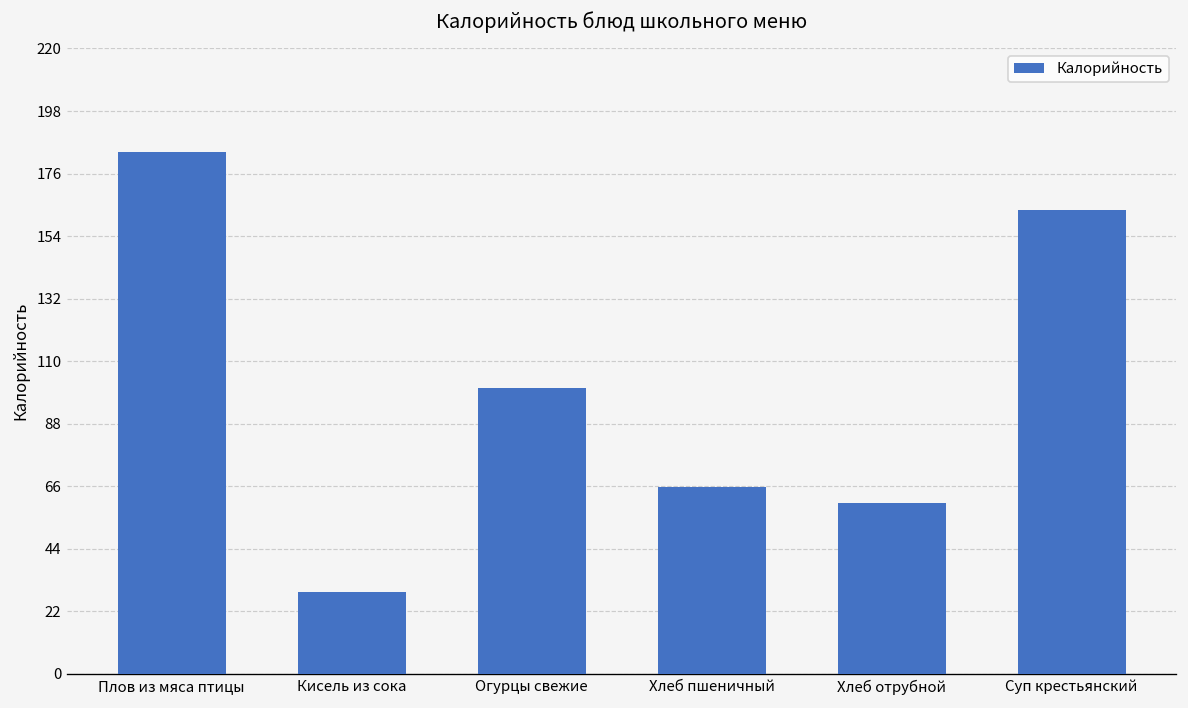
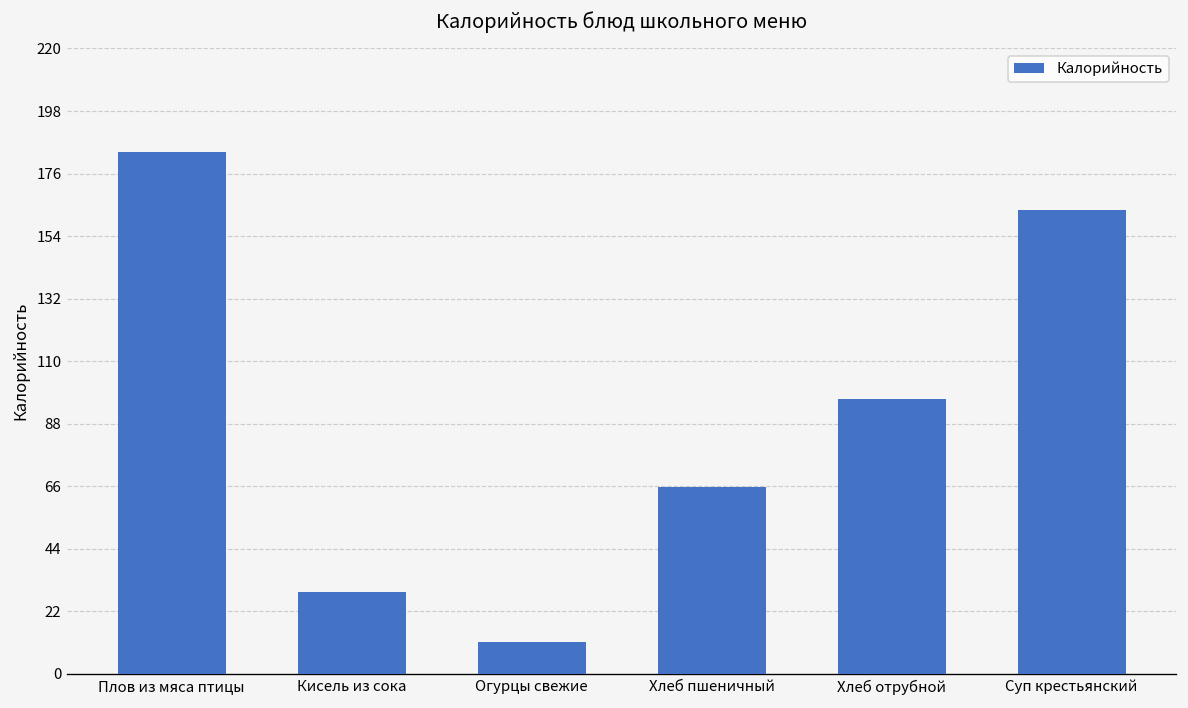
Огурцы свежие: 101 -> 11
Хлеб отрубной: 60 -> 97
